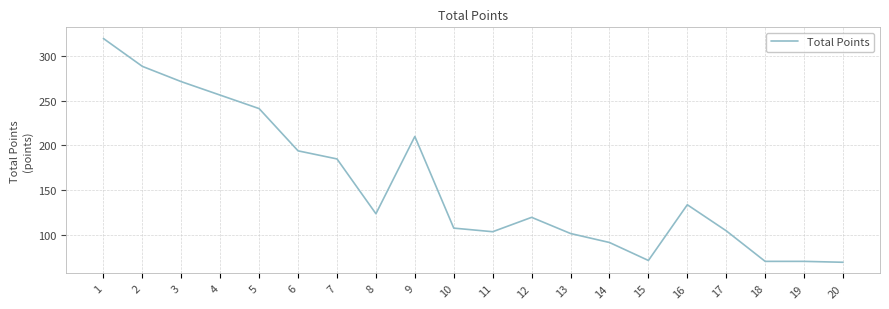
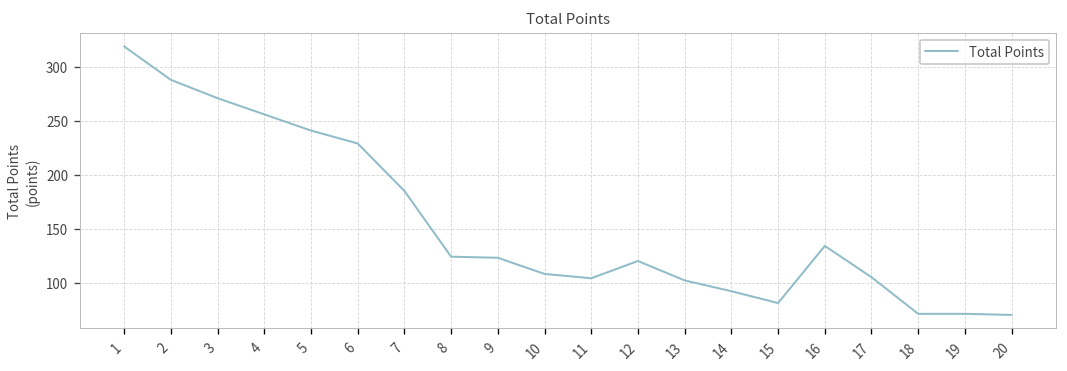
6: 190 -> 230
9: 210 -> 120
15: 70 -> 80
